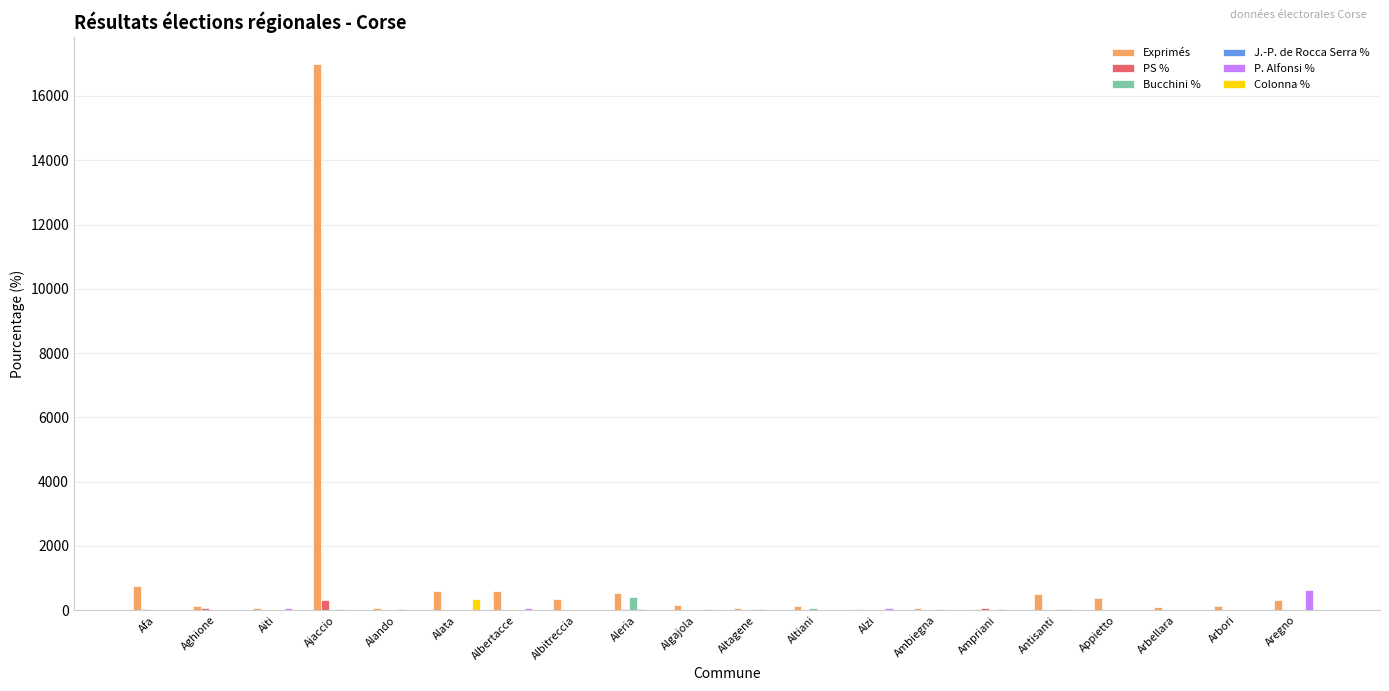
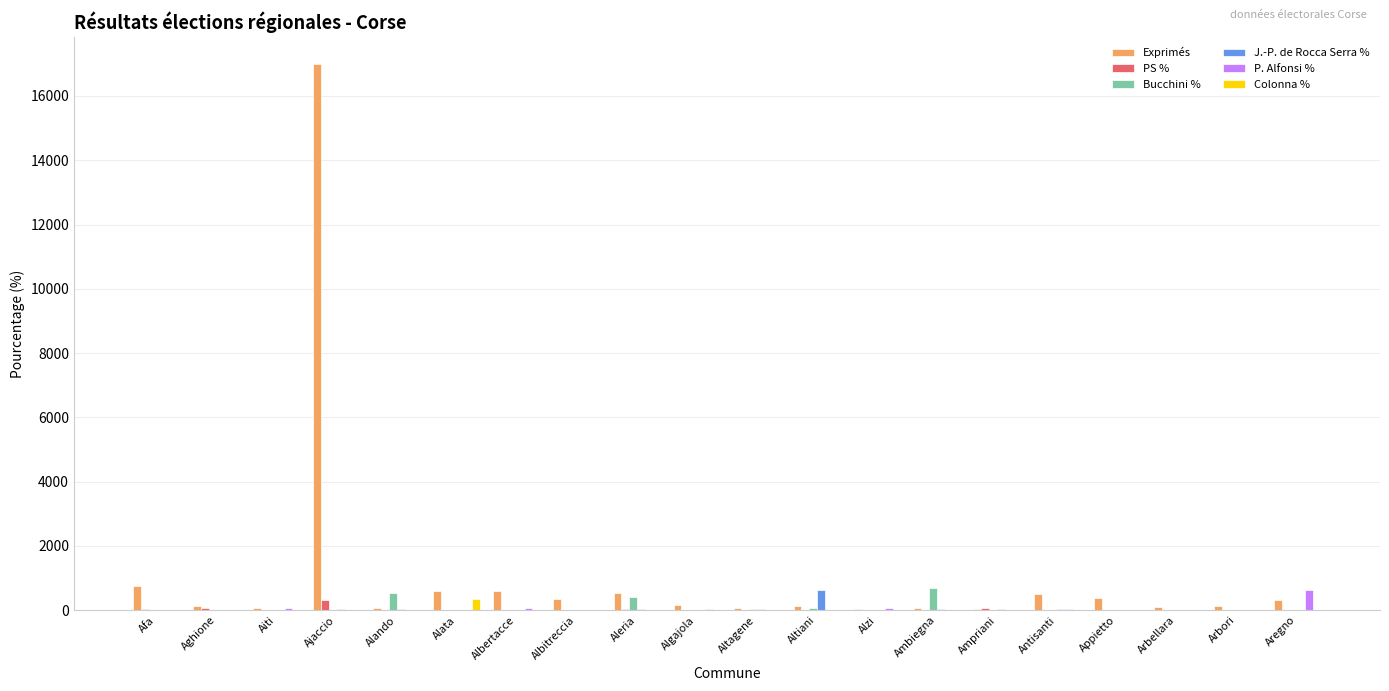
Bucchini %, Alando: 0 -> 600
J.-P. de Rocca Serra %, Altiani: 0 -> 600
Bucchini %, Ambiegna: 0 -> 700
